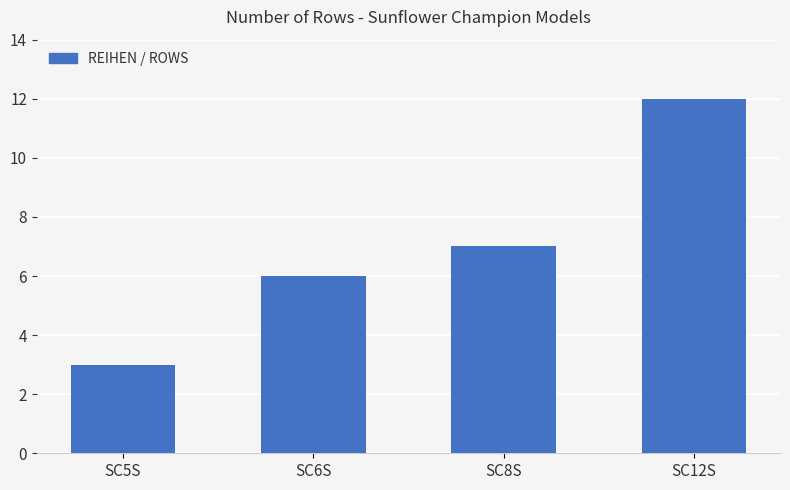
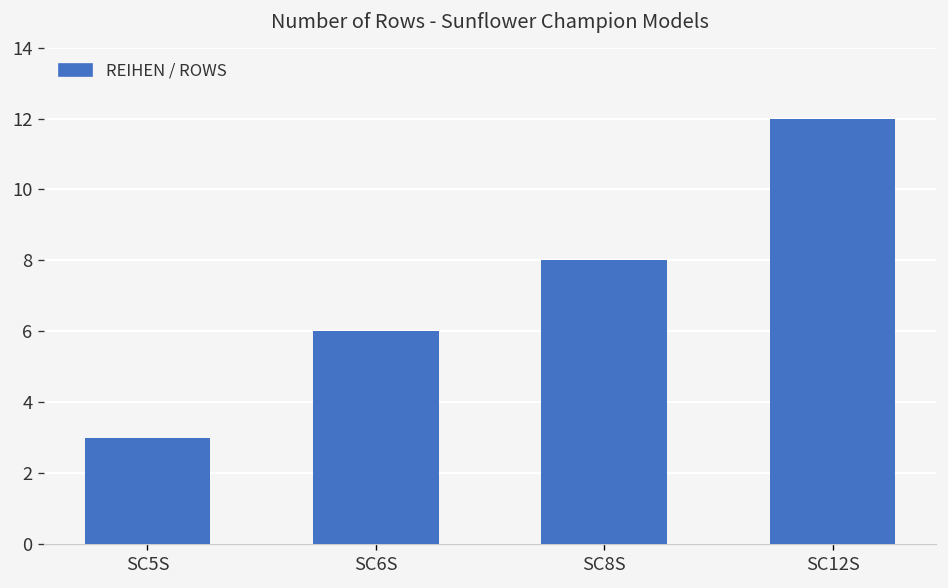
SC8S: 7 -> 8
